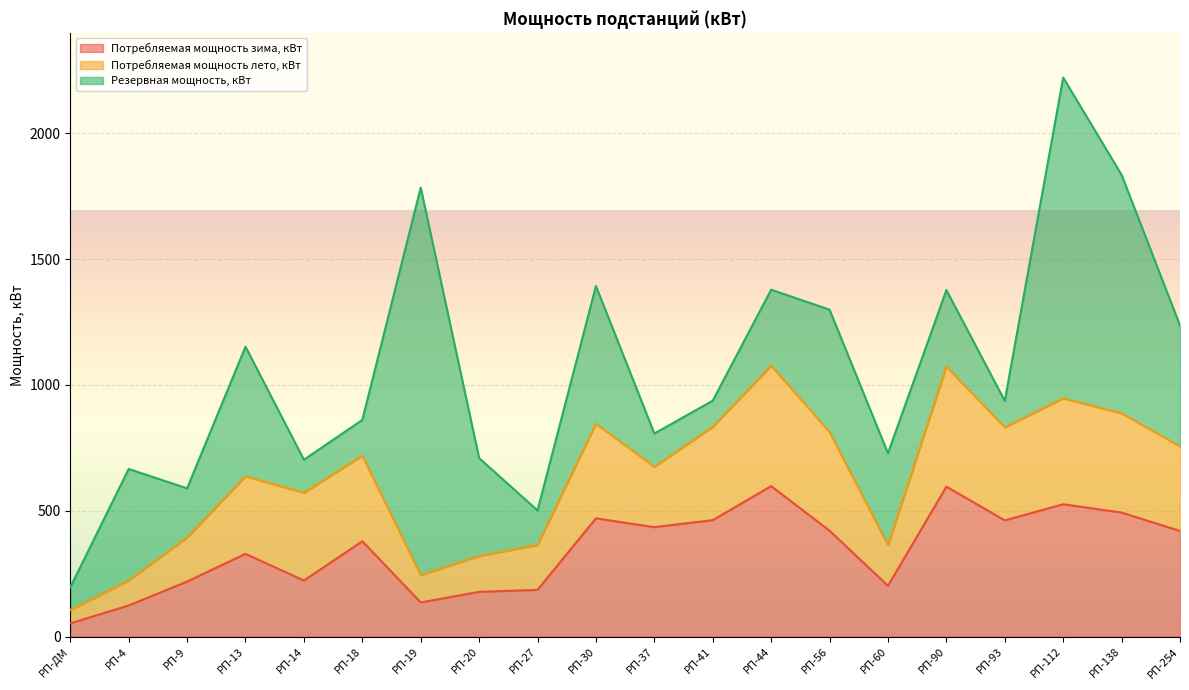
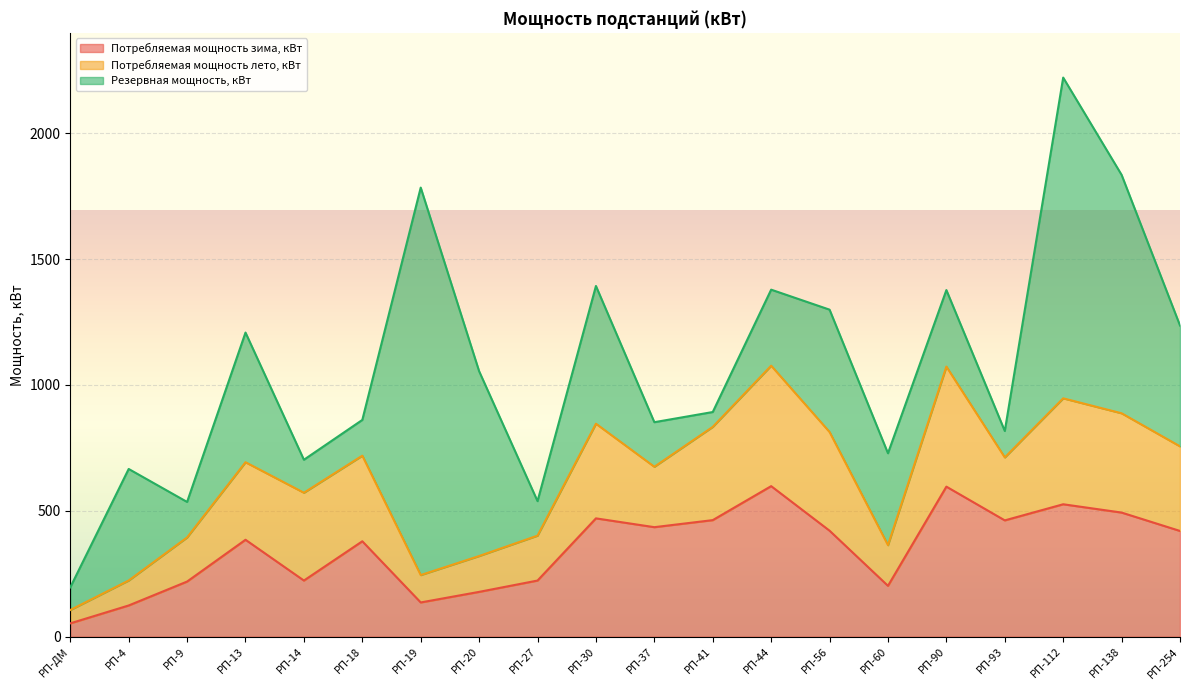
Резервная мощность, кВт, РП-9: 200 -> 140
Потребляемая мощность зима, кВт, РП-13: 330 -> 390
Резервная мощность, кВт, РП-20: 390 -> 730
Потребляемая мощность зима, кВт, РП-27: 190 -> 220
Резервная мощность, кВт, РП-37: 130 -> 180
Резервная мощность, кВт, РП-41: 100 -> 60
Потребляемая мощность лето, кВт, РП-93: 370 -> 250
